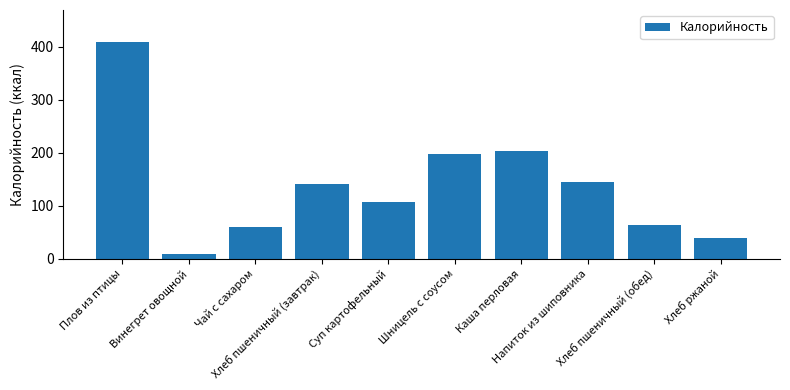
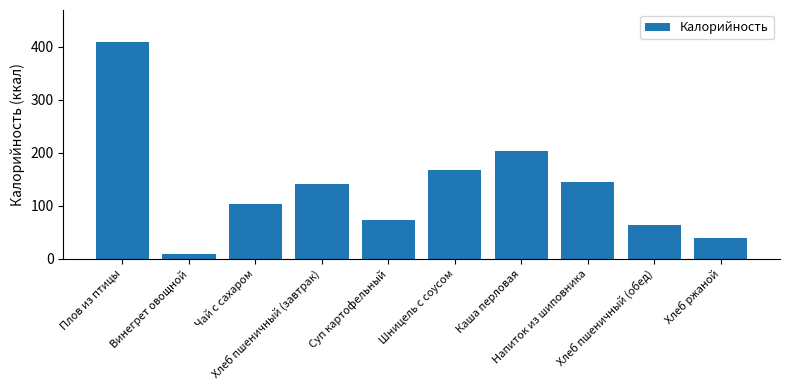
Чай с сахаром: 60 -> 100
Суп картофельный: 110 -> 70
Шницель с соусом: 200 -> 170
